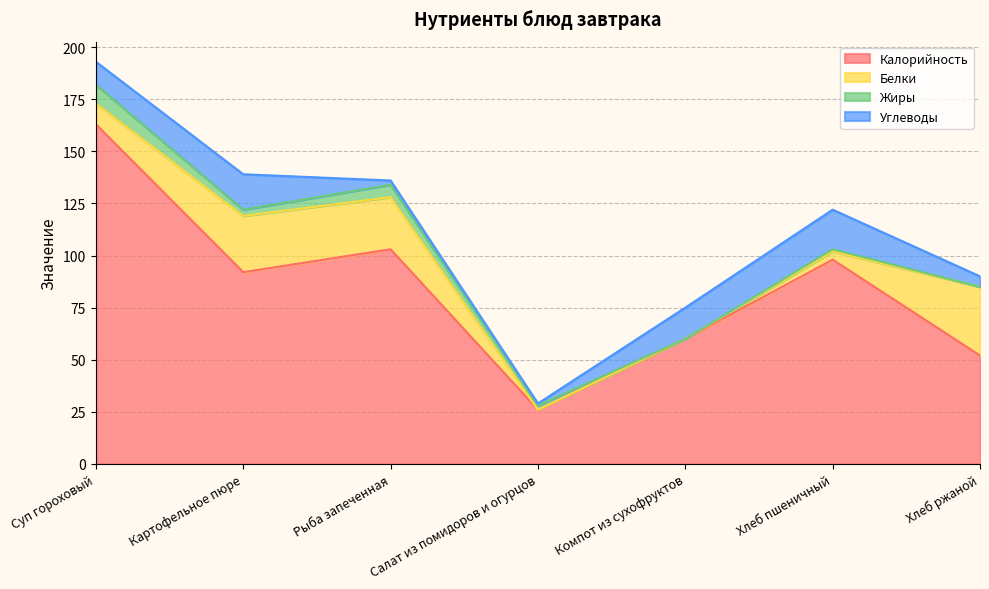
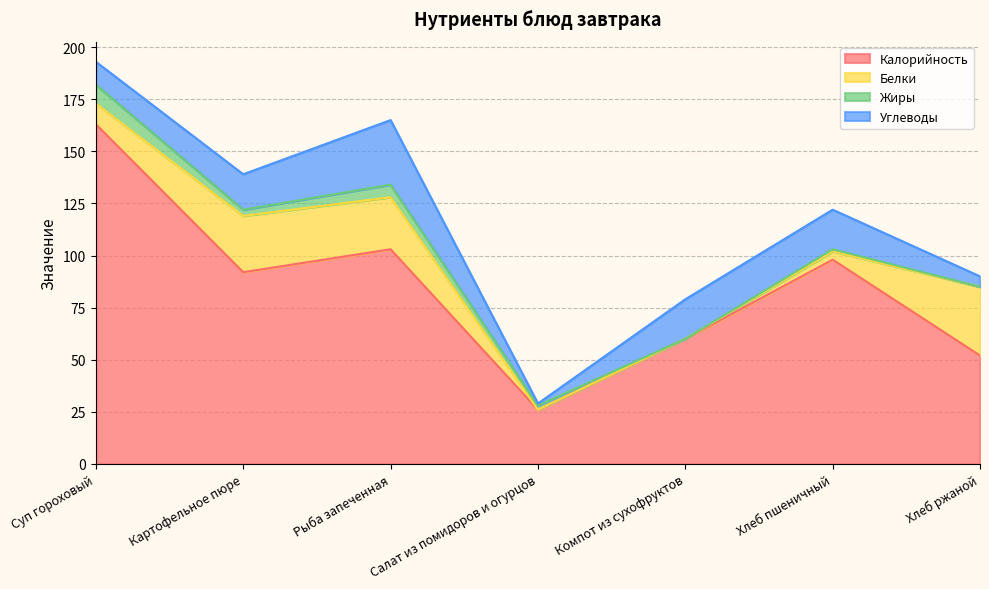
Углеводы, Рыба запеченная: 2 -> 31
Углеводы, Компот из сухофруктов: 15 -> 19
